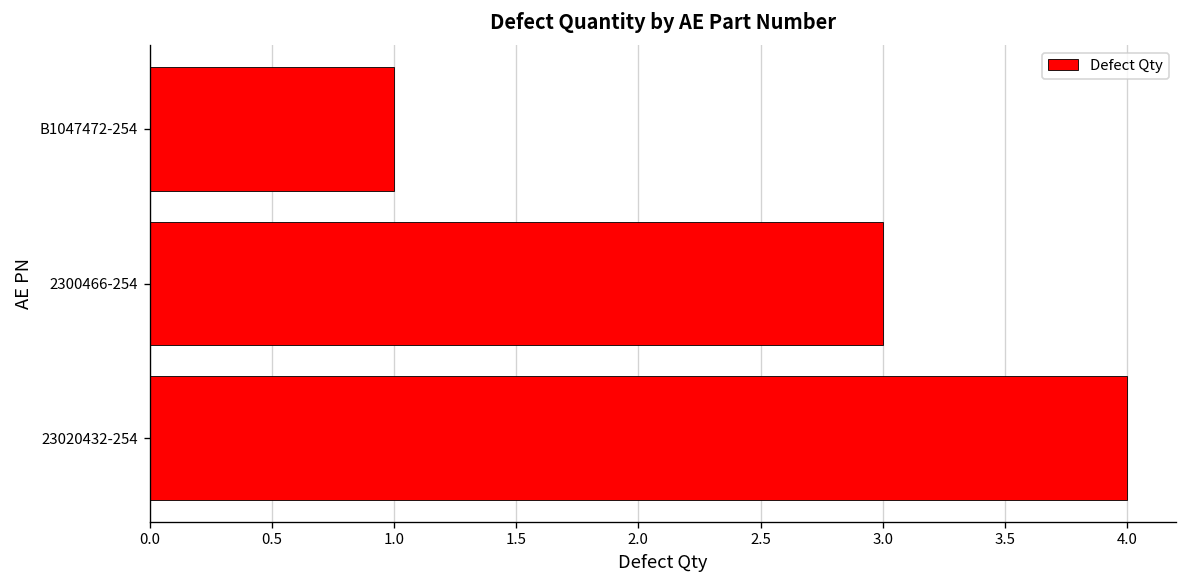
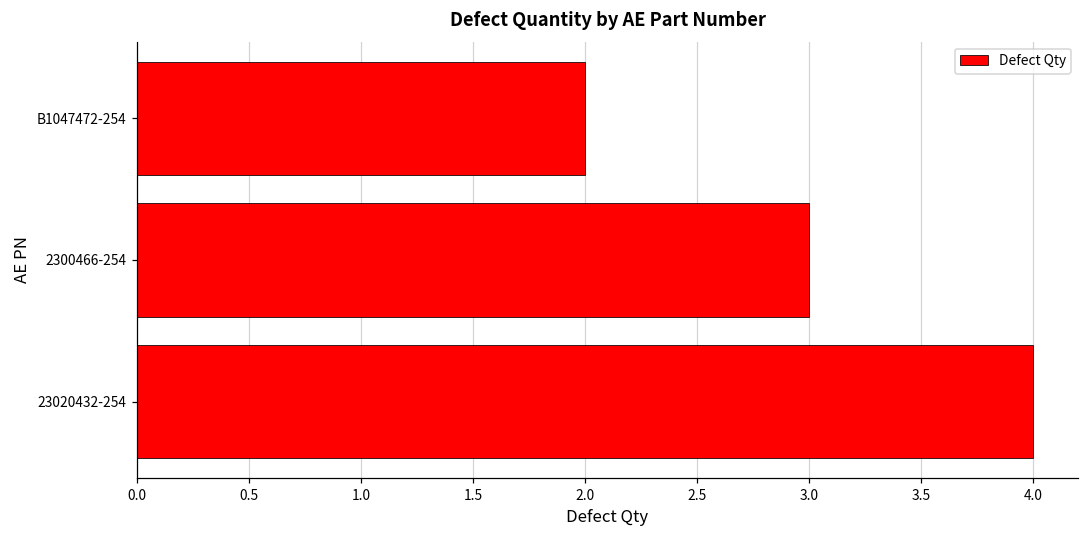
B1047472-254: 1 -> 2
